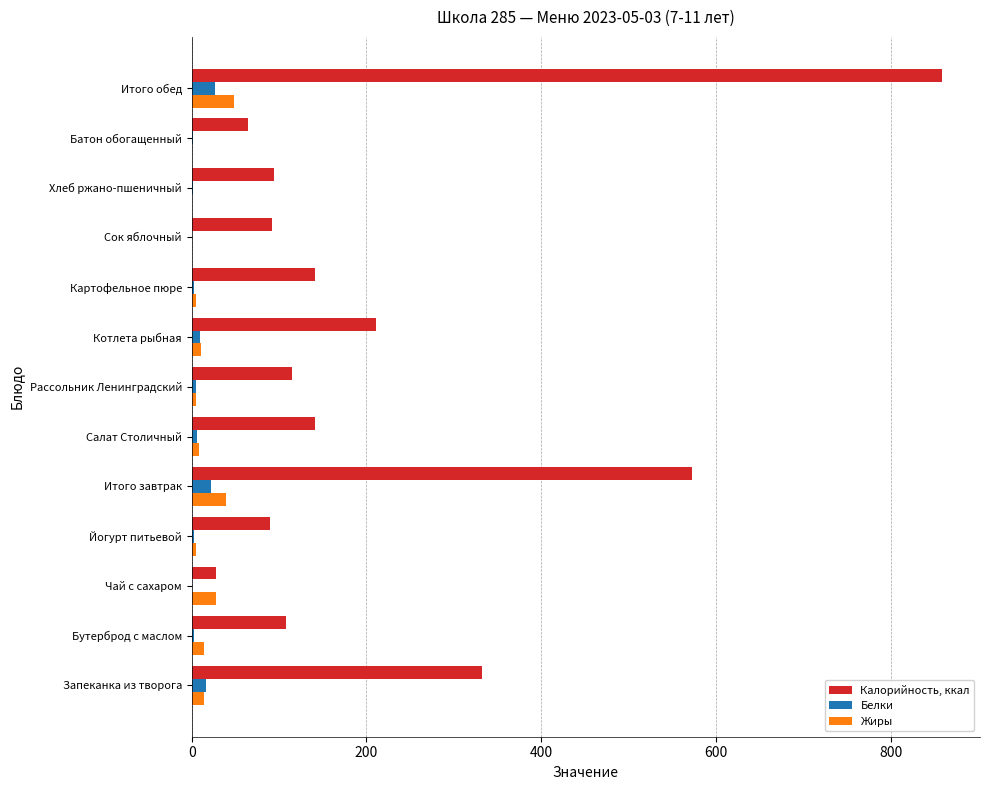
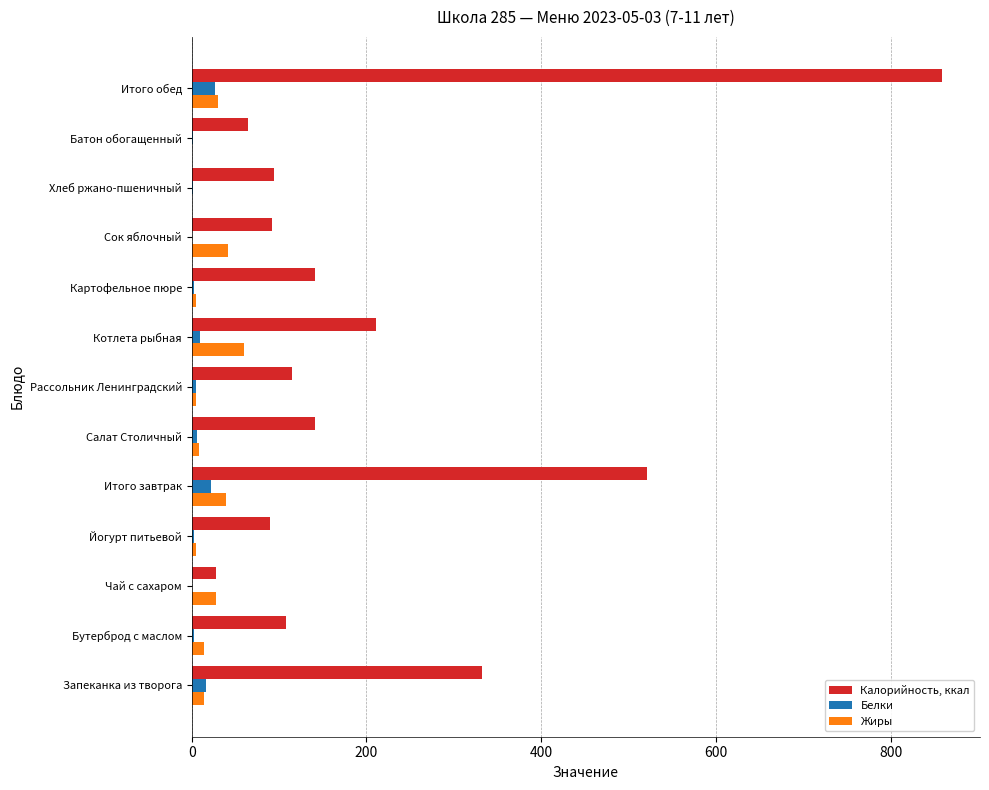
Жиры, Итого обед: 50 -> 30
Жиры, Сок яблочный: 0 -> 40
Жиры, Котлета рыбная: 10 -> 60
Калорийность, ккал, Итого завтрак: 570 -> 520
